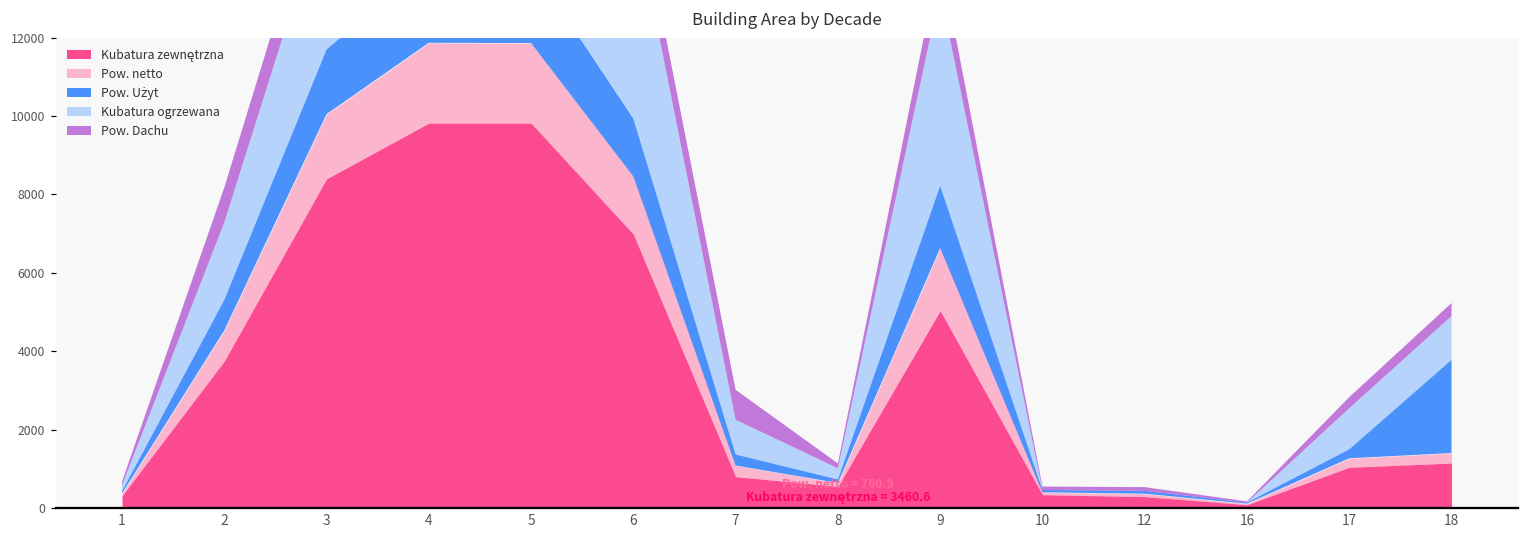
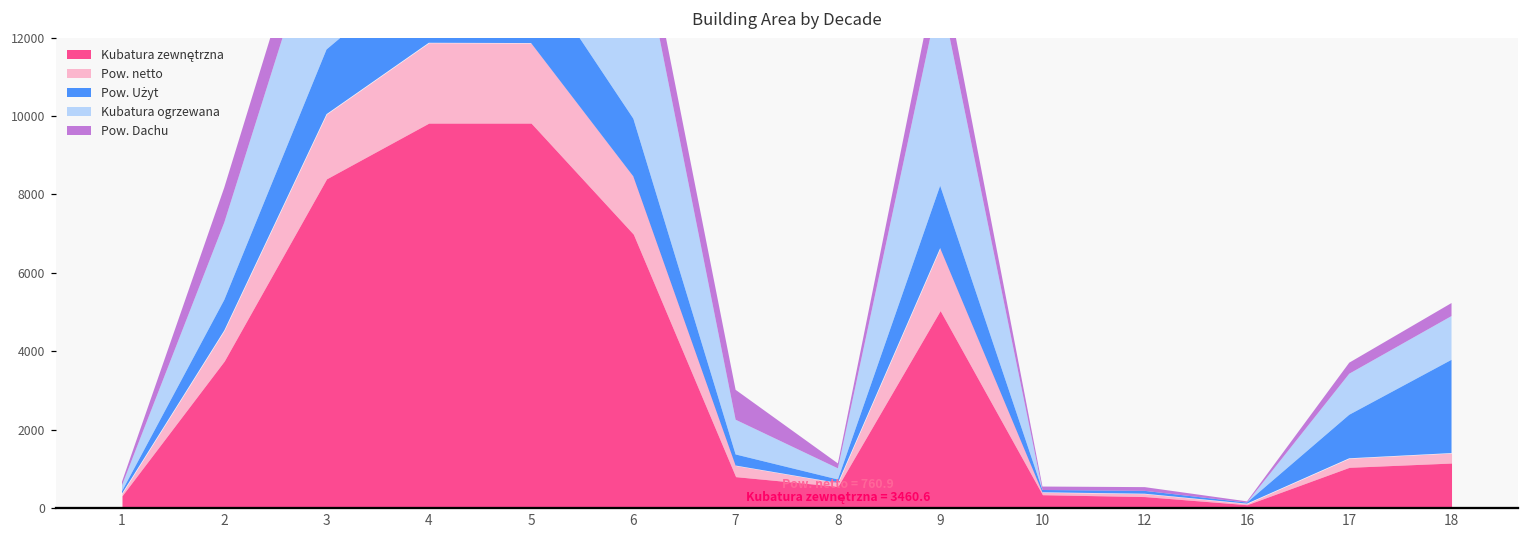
Pow. Użyt, 17: 200 -> 1100
